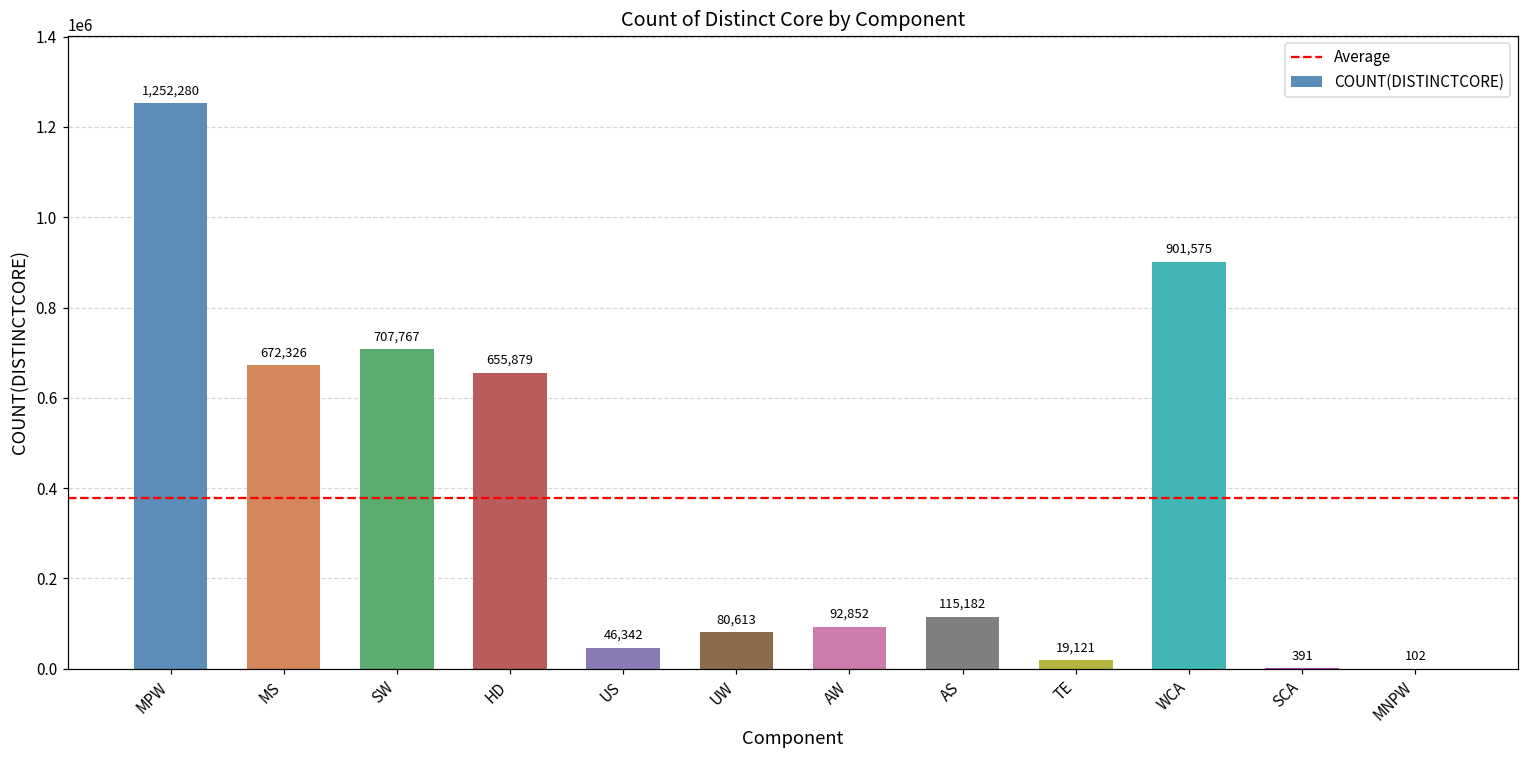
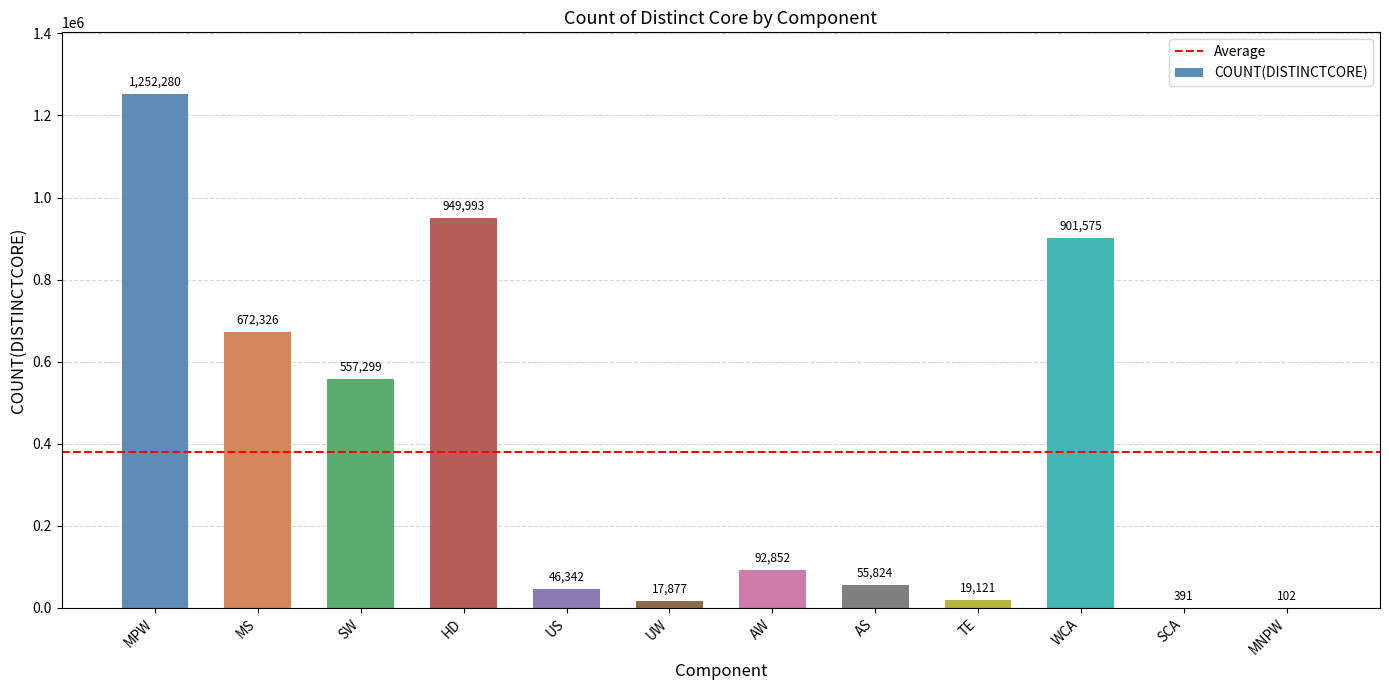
SW: 707,767 -> 557,299
HD: 655,879 -> 949,993
UW: 80,613 -> 17,877
AS: 115,182 -> 55,824
